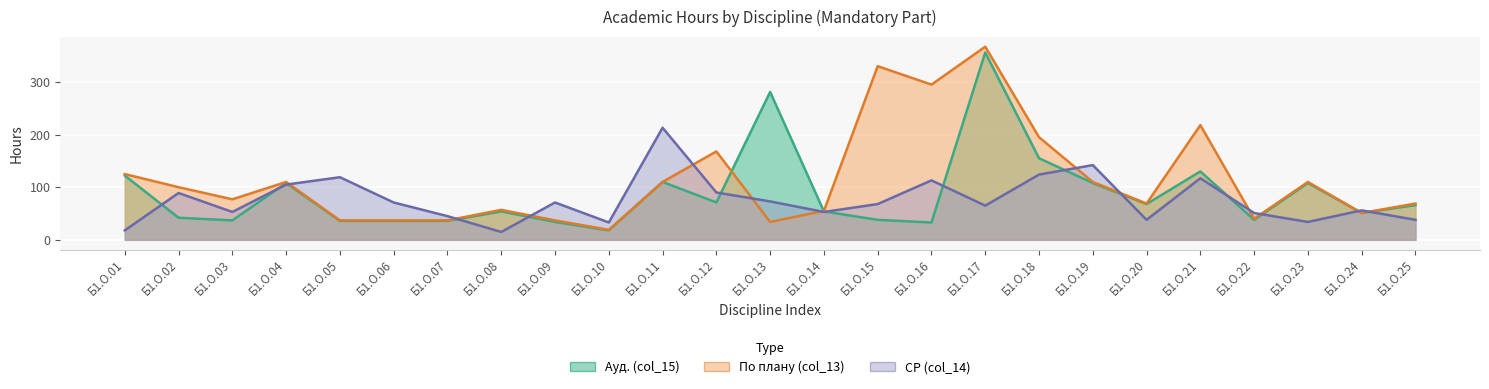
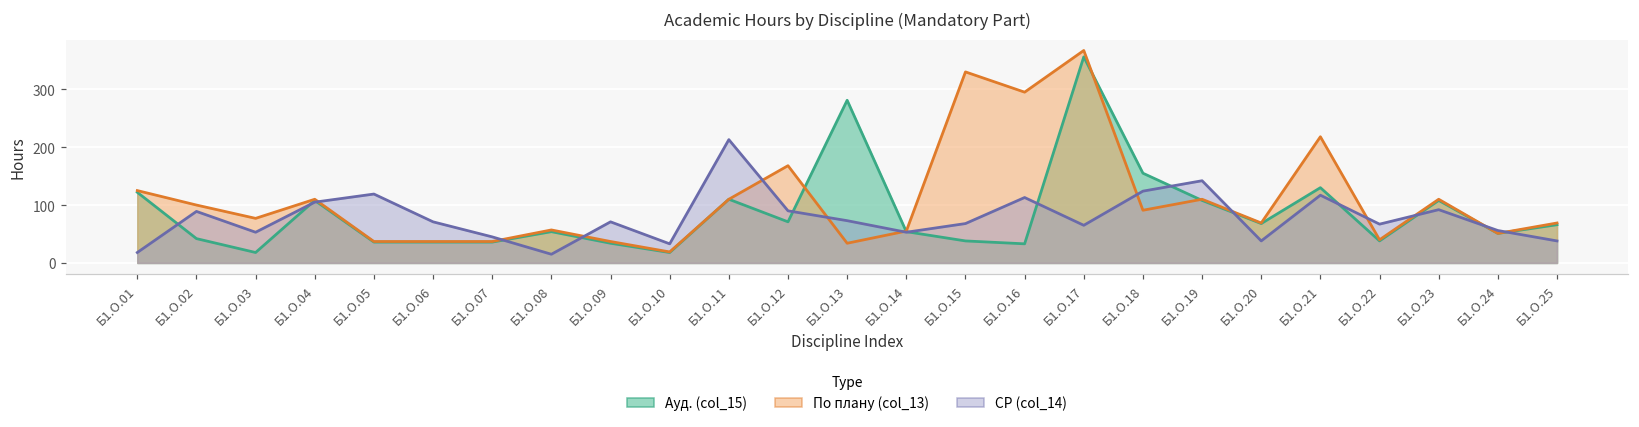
Ауд. (col_15), Б1.О.03: 40 -> 20
По плану (col_13), Б1.О.18: 200 -> 90
СР (col_14), Б1.О.22: 50 -> 70
СР (col_14), Б1.О.23: 30 -> 90
